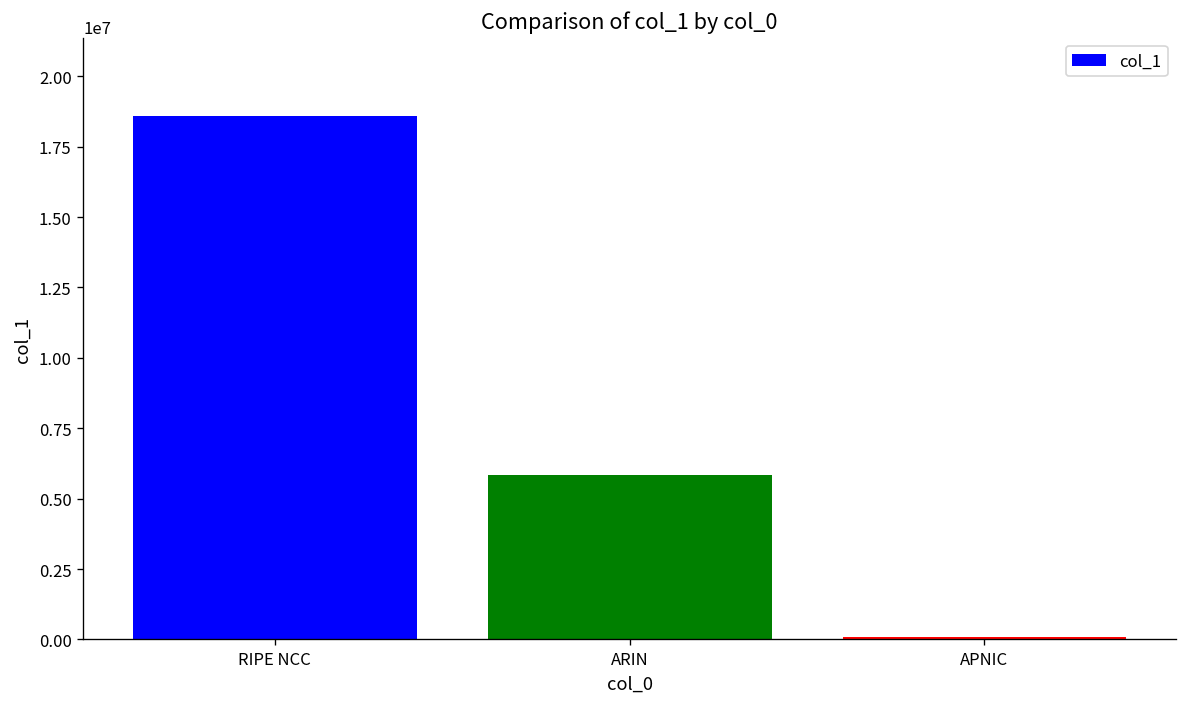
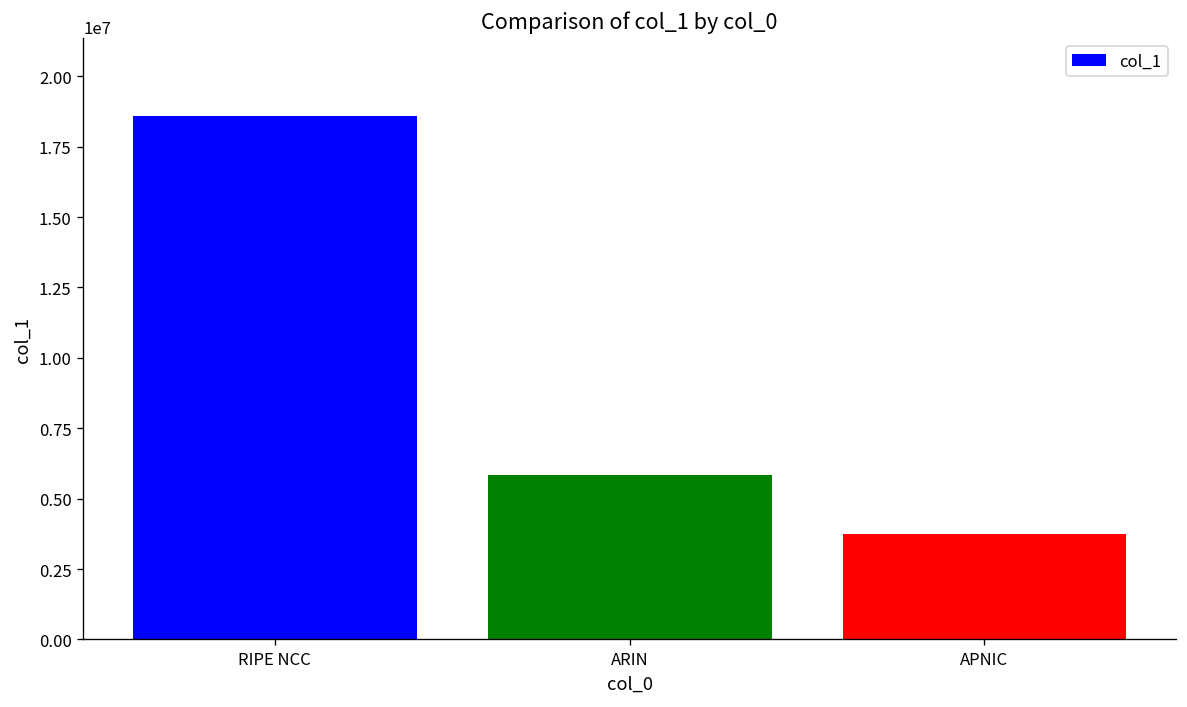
APNIC: 100000 -> 3700000
